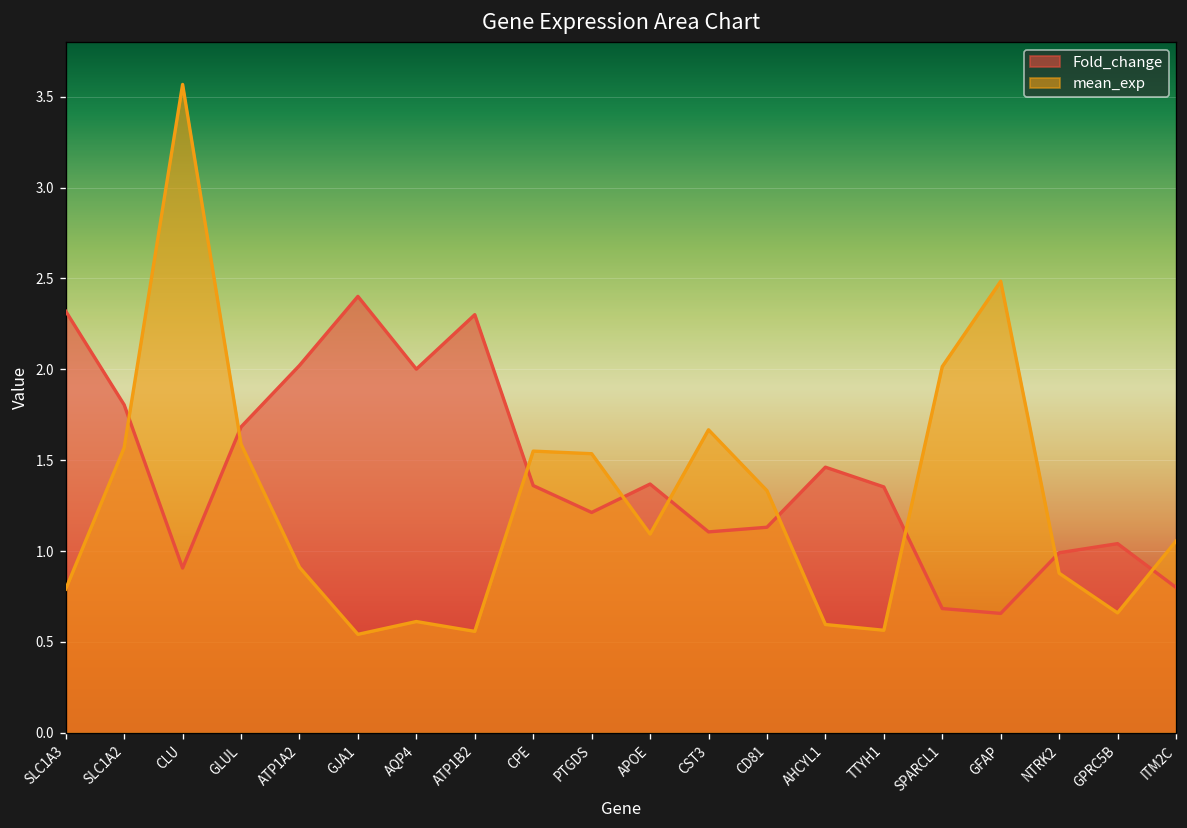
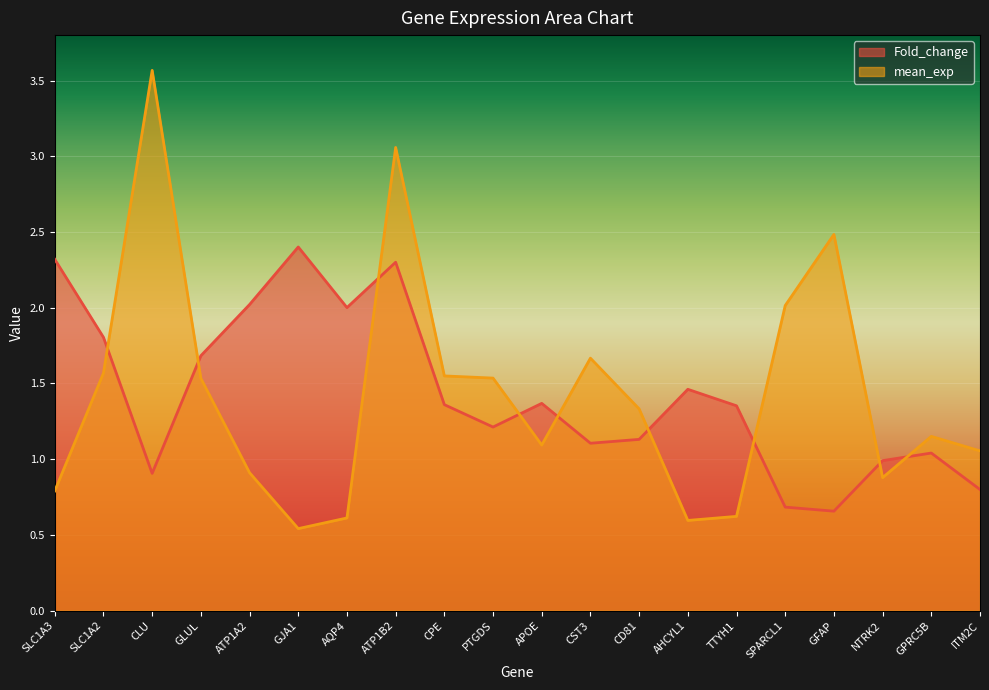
mean_exp, GLUL: 1.59 -> 1.53
mean_exp, ATP1B2: 0.56 -> 3.06
mean_exp, TTYH1: 0.56 -> 0.62
mean_exp, GPRC5B: 0.66 -> 1.15
